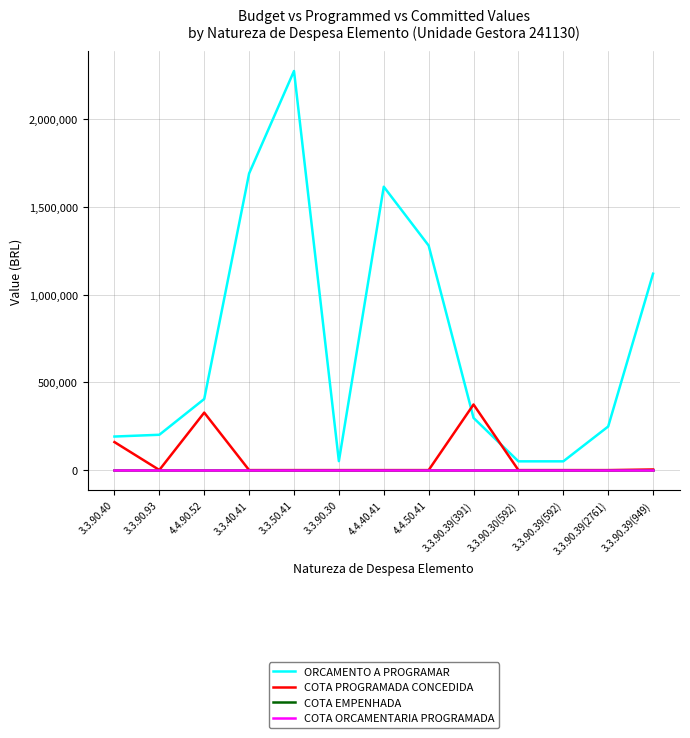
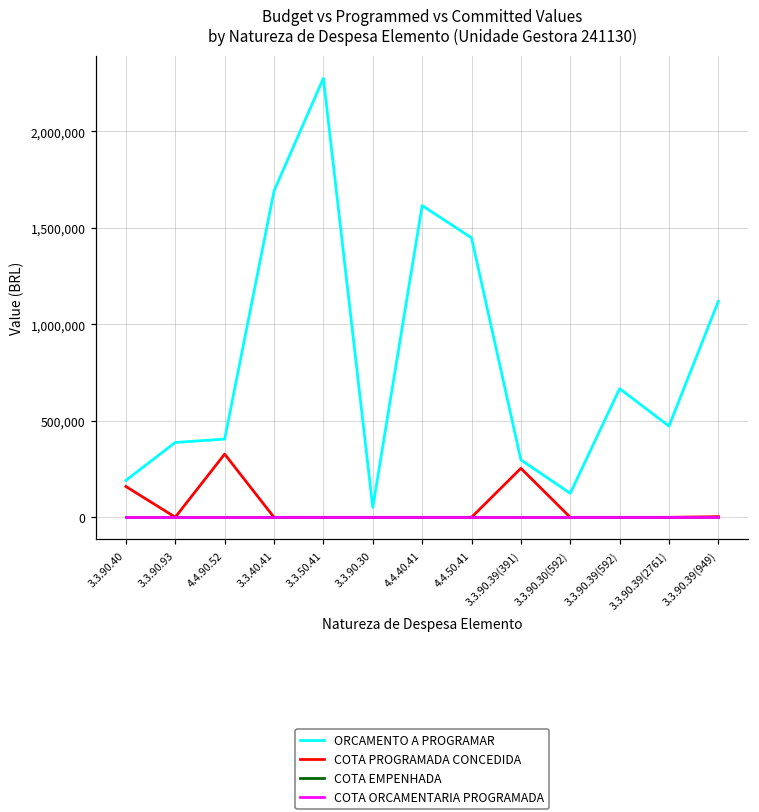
ORCAMENTO A PROGRAMAR, 3.3.90.93: 200,000 -> 390,000
ORCAMENTO A PROGRAMAR, 4.4.50.41: 1,280,000 -> 1,450,000
COTA PROGRAMADA CONCEDIDA, 3.3.90.39(391): 370,000 -> 250,000
ORCAMENTO A PROGRAMAR, 3.3.90.30(592): 50,000 -> 120,000
ORCAMENTO A PROGRAMAR, 3.3.90.39(592): 50,000 -> 670,000
ORCAMENTO A PROGRAMAR, 3.3.90.39(2761): 250,000 -> 470,000
